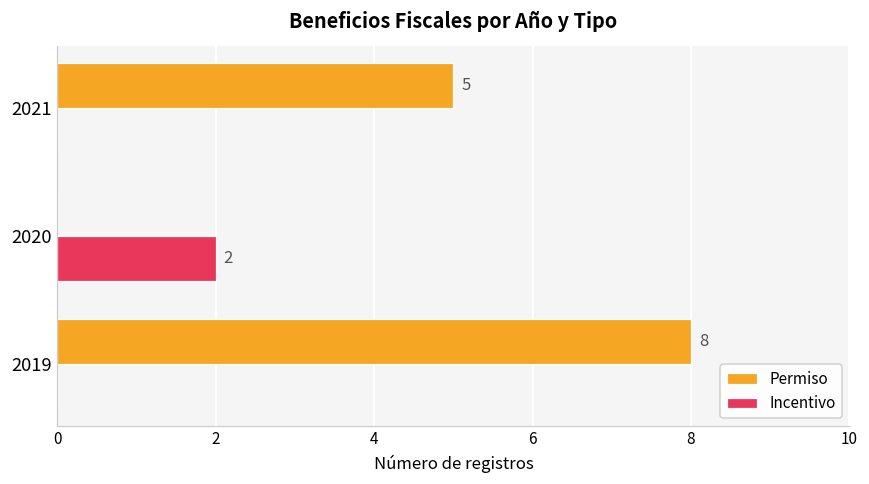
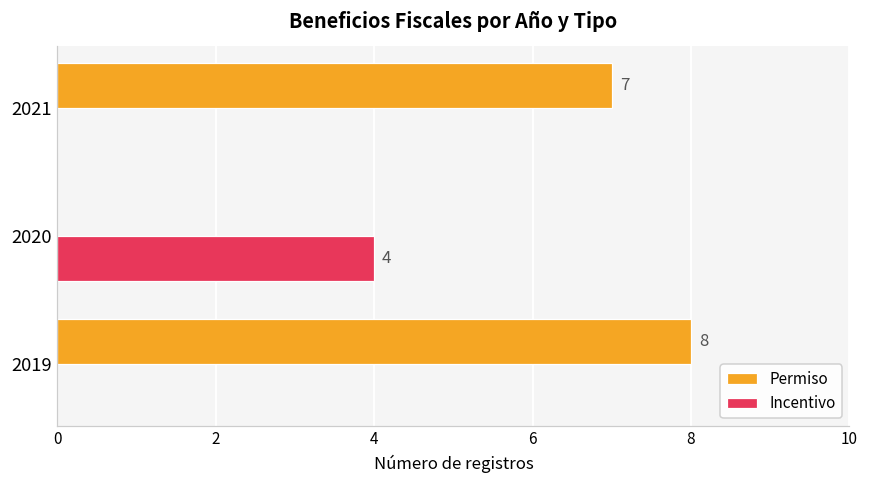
Permiso, 2021: 5 -> 7
Incentivo, 2020: 2 -> 4
